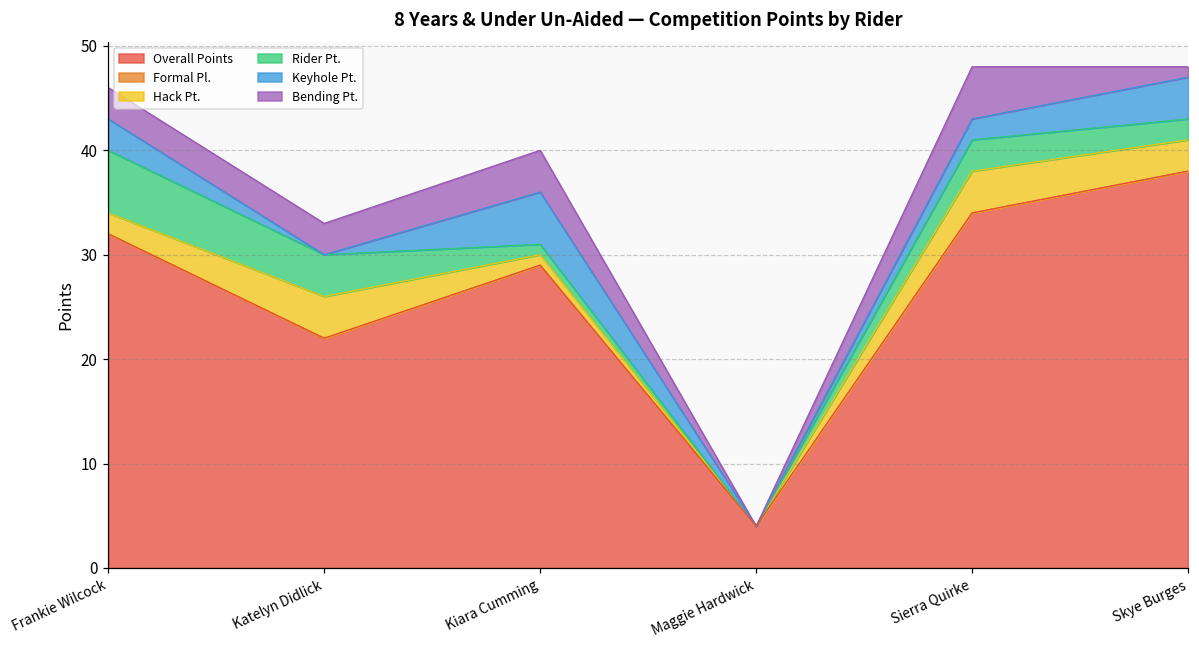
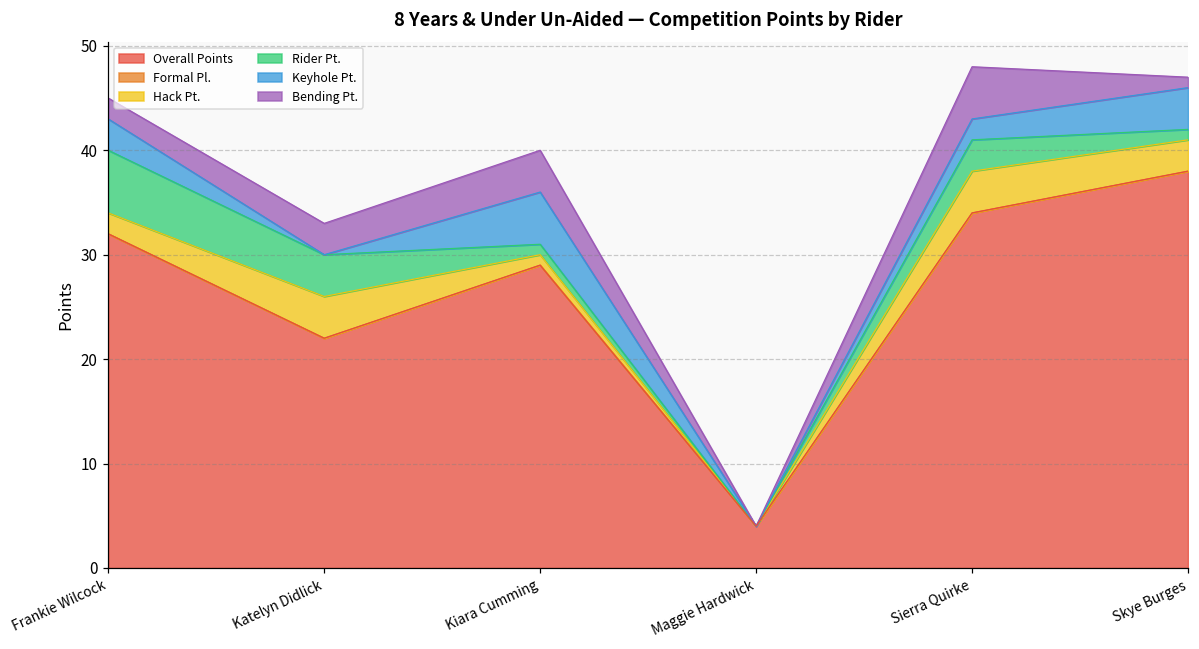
Bending Pt., Frankie Wilcock: 3 -> 2
Rider Pt., Skye Burges: 2 -> 1
